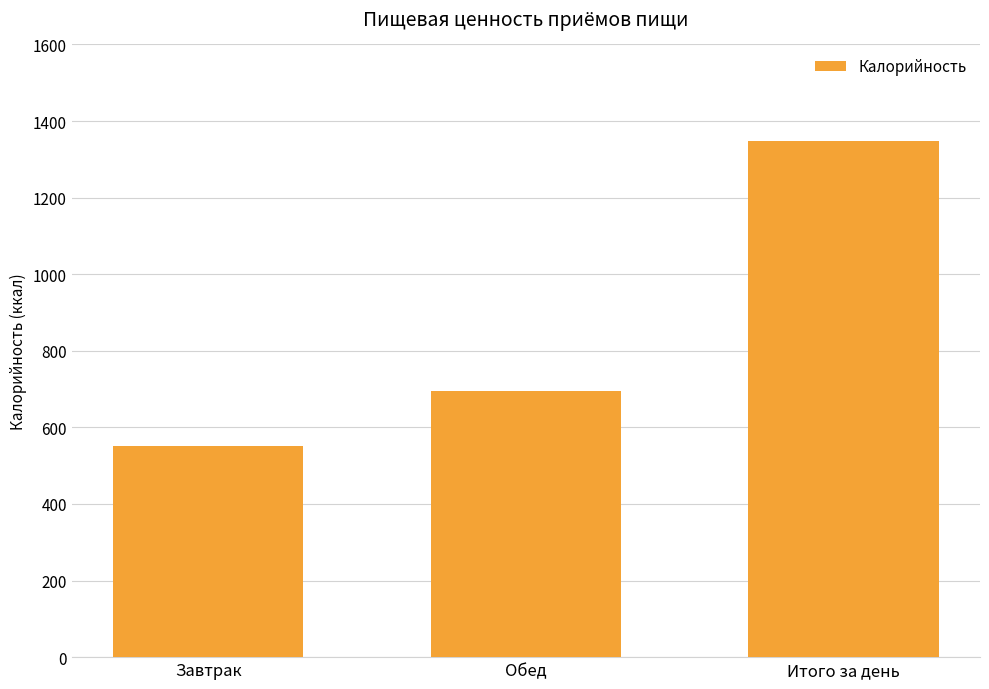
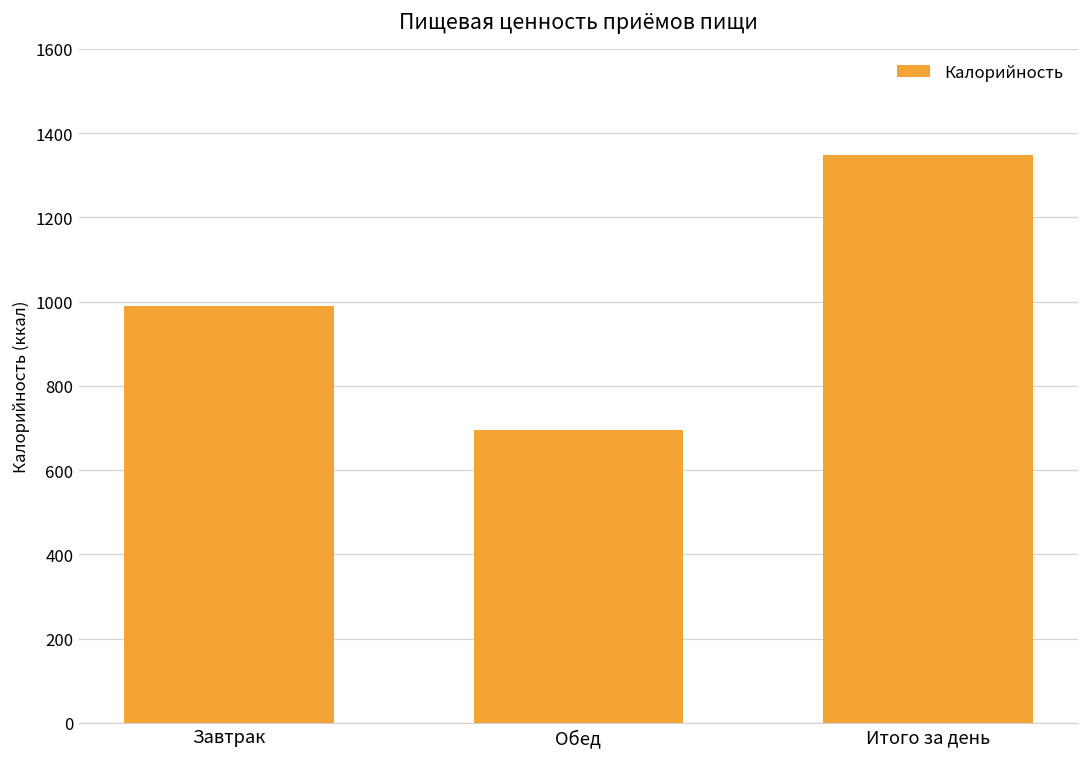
Завтрак: 550 -> 990
